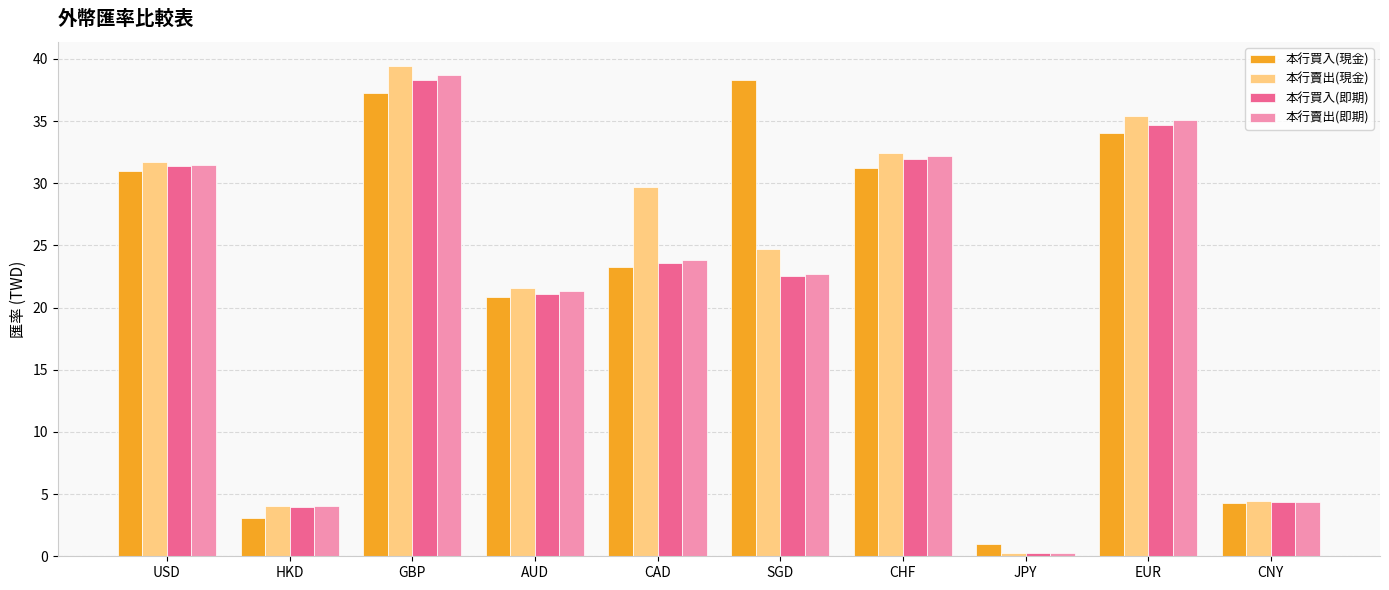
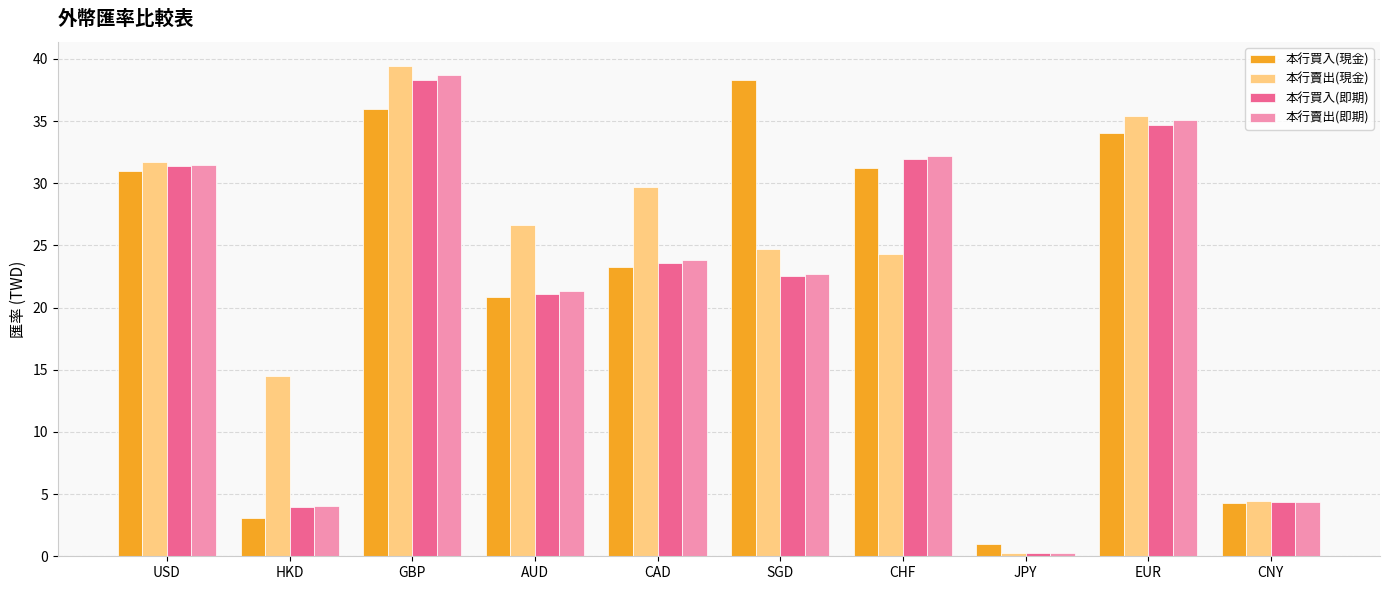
本行賣出(現金), HKD: 4.1 -> 14.5
本行買入(現金), GBP: 37.3 -> 36.0
本行賣出(現金), AUD: 21.6 -> 26.6
本行賣出(現金), CHF: 32.5 -> 24.3
